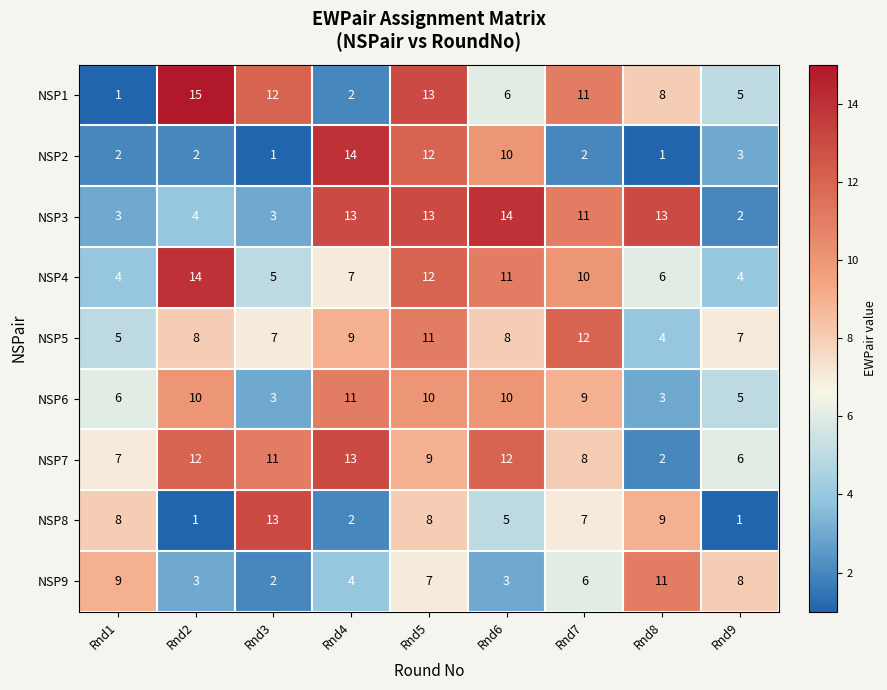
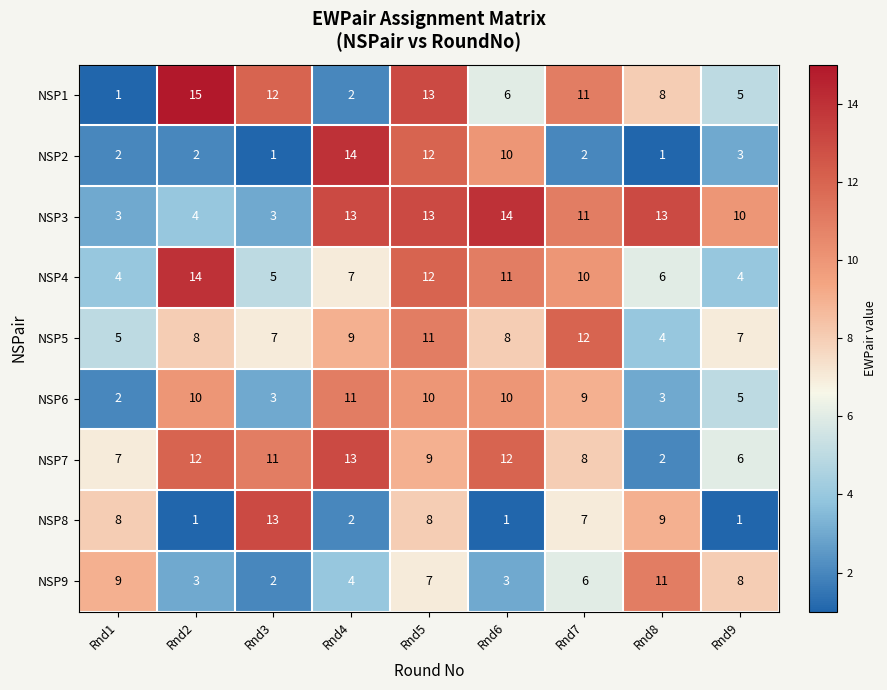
NSP3, Rnd9: 2 -> 10
NSP6, Rnd1: 6 -> 2
NSP8, Rnd6: 5 -> 1
